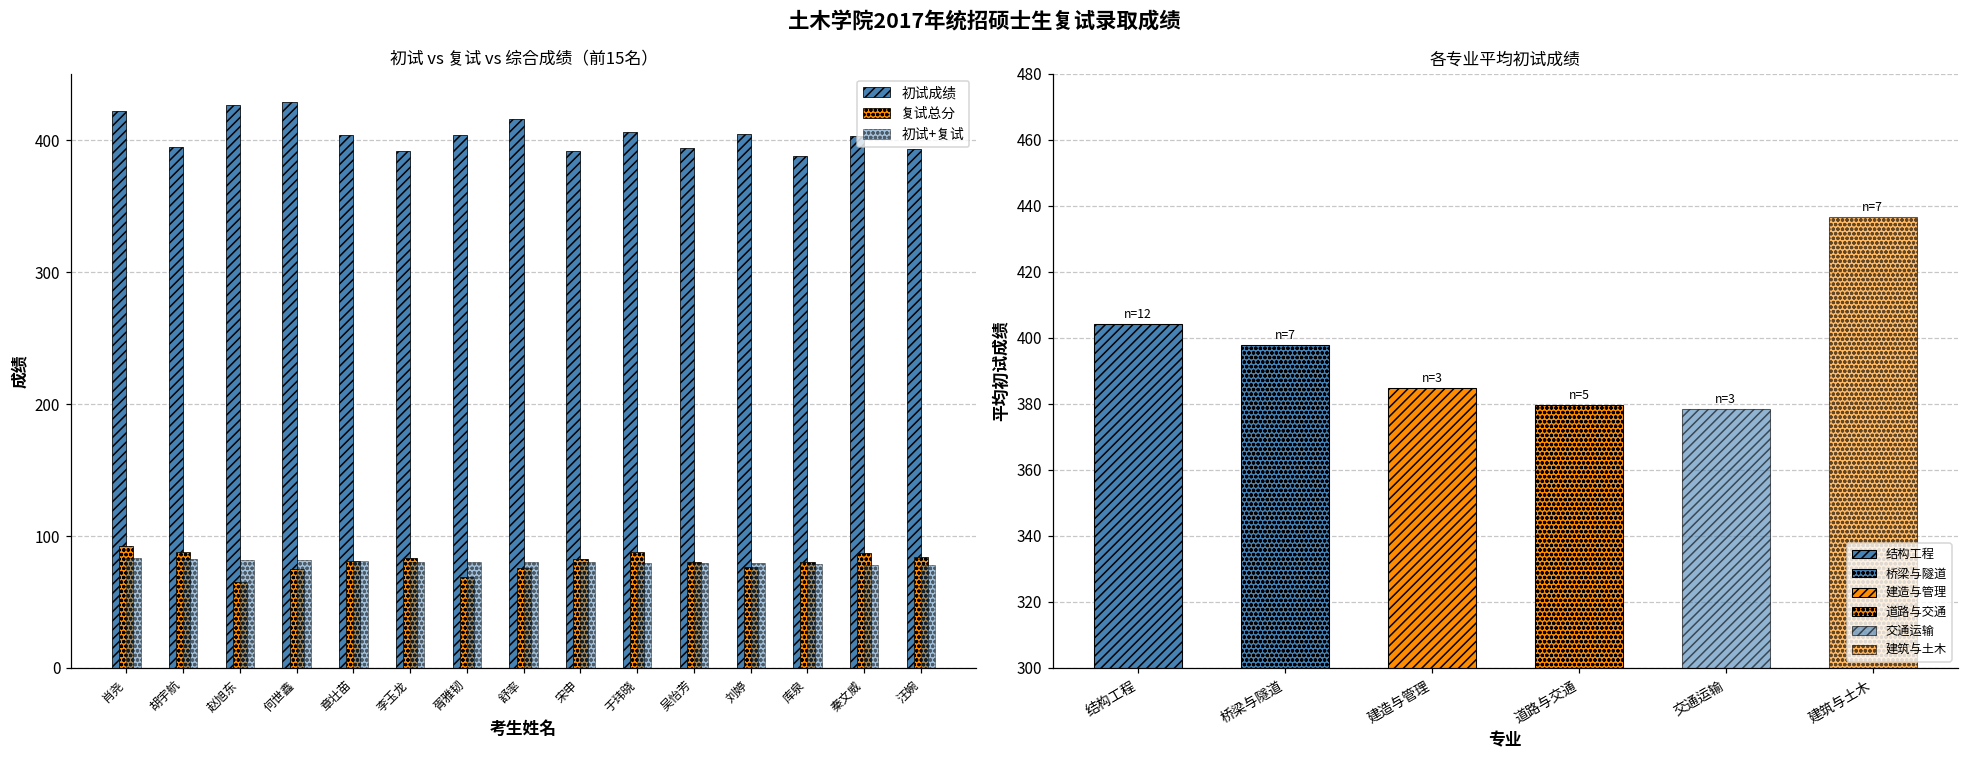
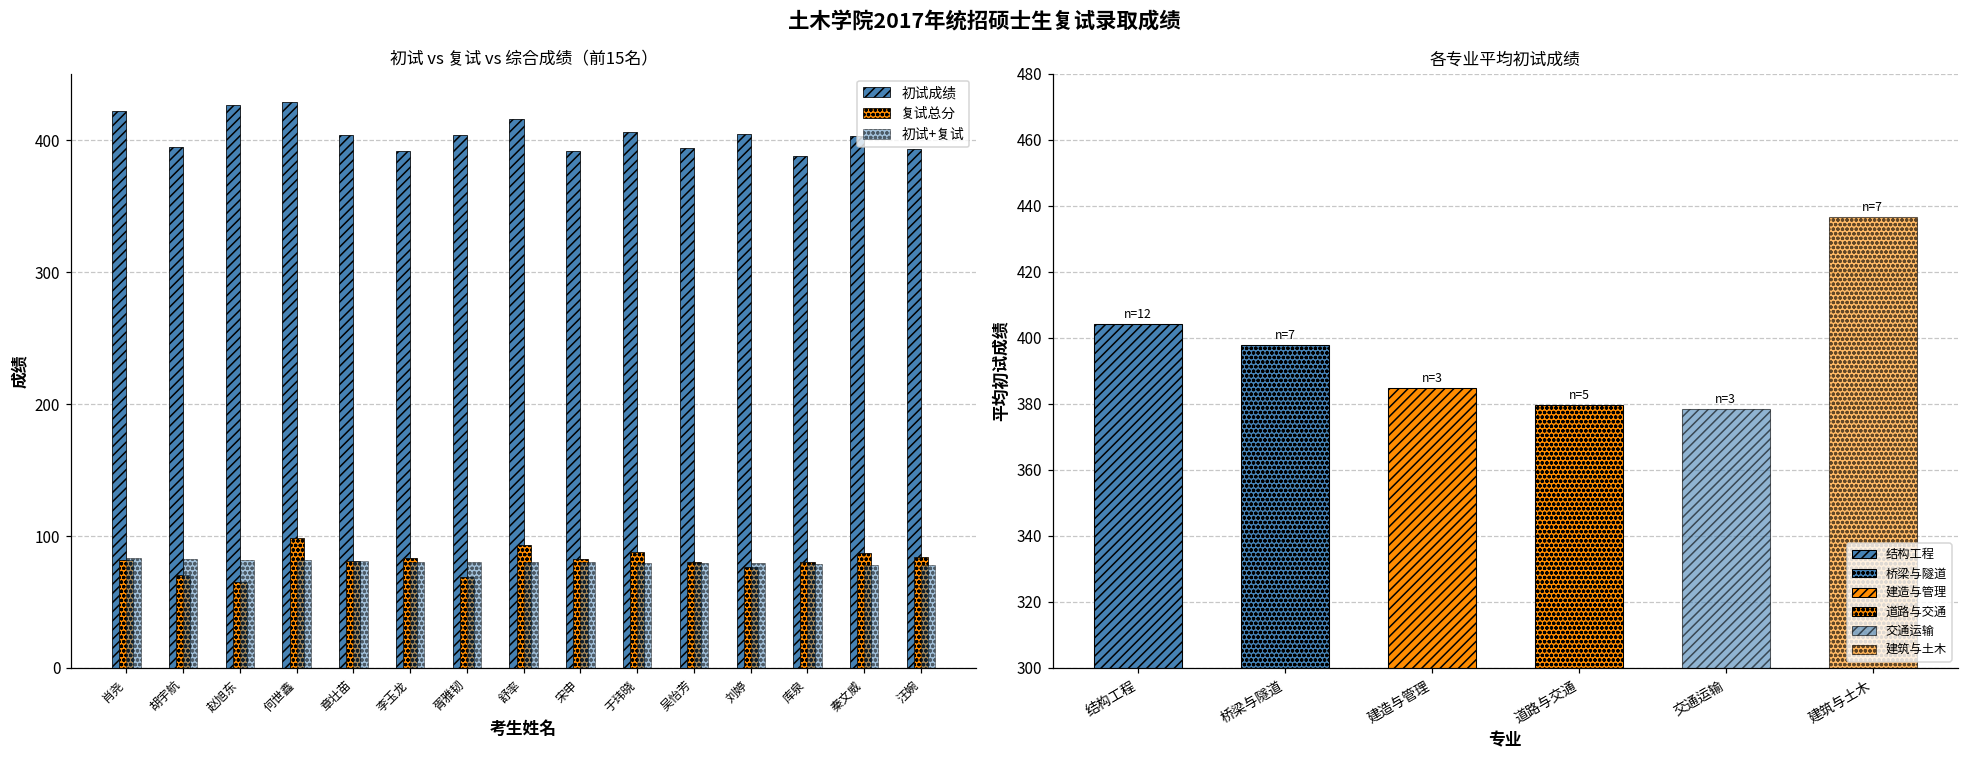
初试 vs 复试 vs 综合成绩（前15名）, 复试总分, 肖尧: 93 -> 82
初试 vs 复试 vs 综合成绩（前15名）, 复试总分, 胡宇航: 88 -> 70
初试 vs 复试 vs 综合成绩（前15名）, 复试总分, 何世鑫: 75 -> 98
初试 vs 复试 vs 综合成绩（前15名）, 复试总分, 舒率: 76 -> 93
